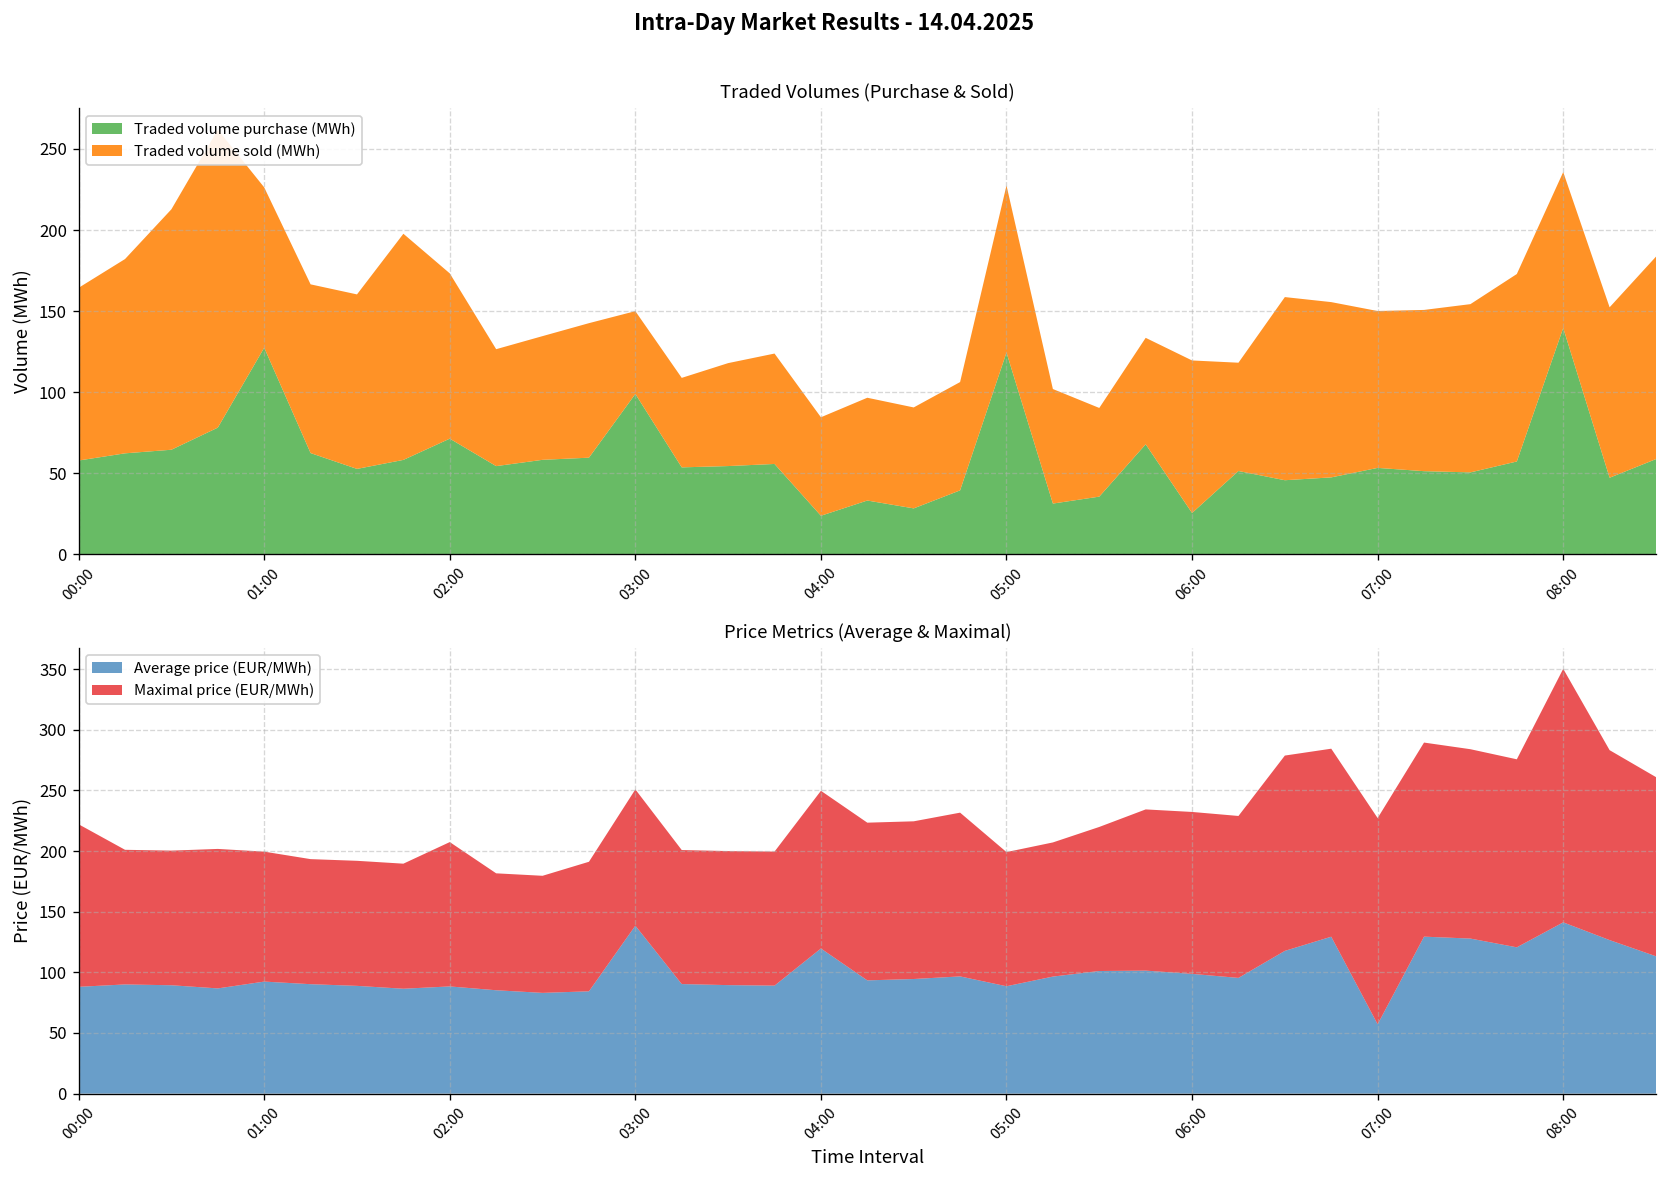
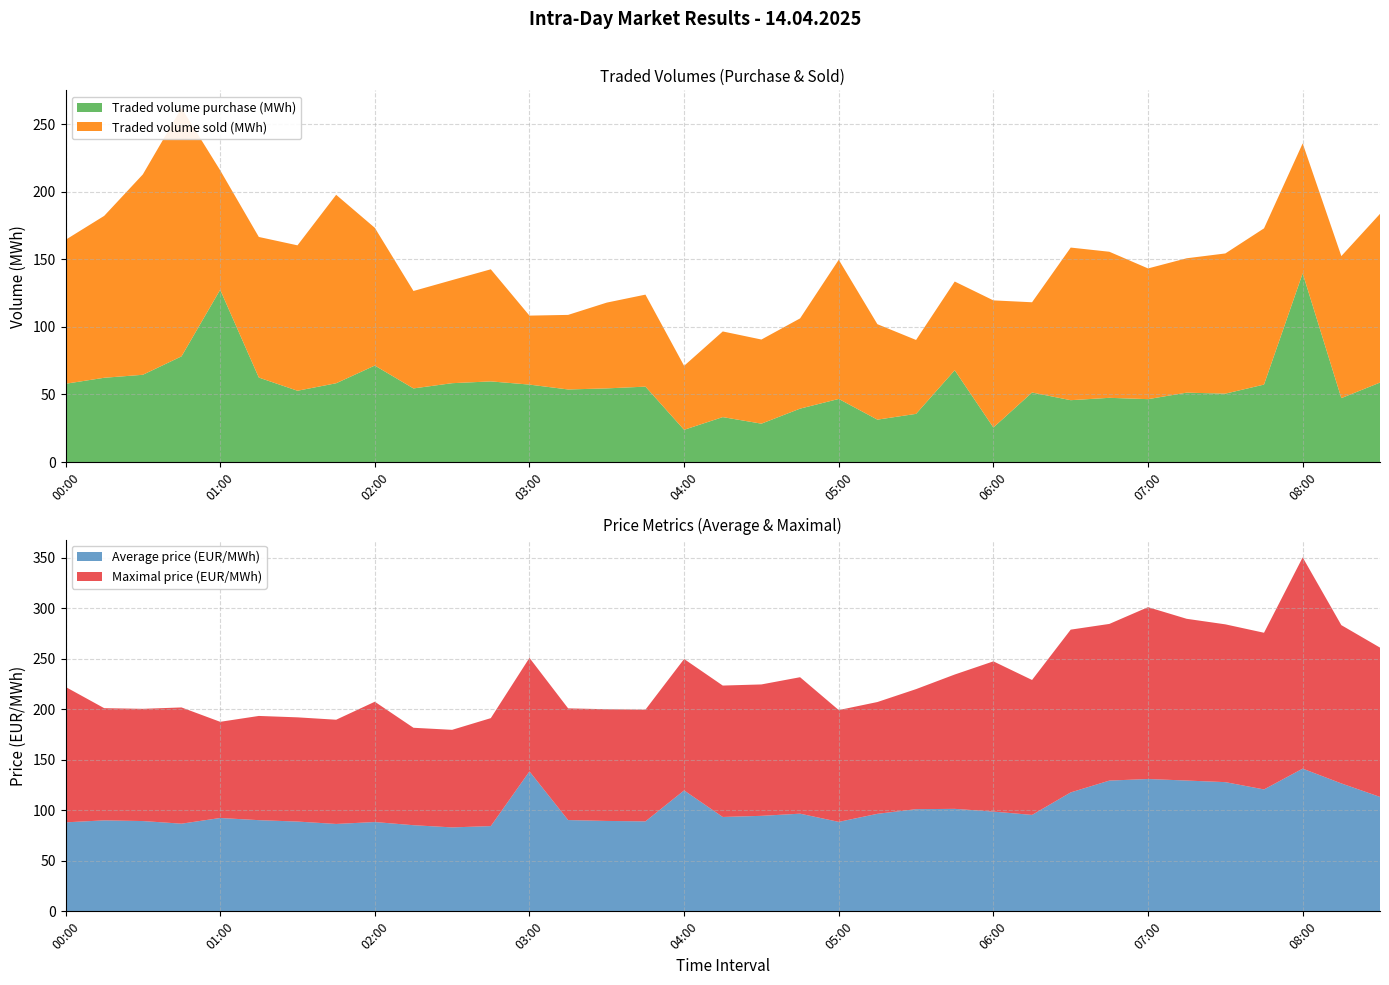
Traded Volumes (Purchase & Sold), Traded volume sold (MWh), 01:00: 99 -> 88
Traded Volumes (Purchase & Sold), Traded volume purchase (MWh), 03:00: 99 -> 57
Traded Volumes (Purchase & Sold), Traded volume sold (MWh), 04:00: 61 -> 47
Traded Volumes (Purchase & Sold), Traded volume purchase (MWh), 05:00: 124 -> 47
Traded Volumes (Purchase & Sold), Traded volume purchase (MWh), 07:00: 53 -> 47
Price Metrics (Average & Maximal), Maximal price (EUR/MWh), 01:00: 107 -> 95
Price Metrics (Average & Maximal), Maximal price (EUR/MWh), 06:00: 134 -> 149
Price Metrics (Average & Maximal), Average price (EUR/MWh), 07:00: 57 -> 131
